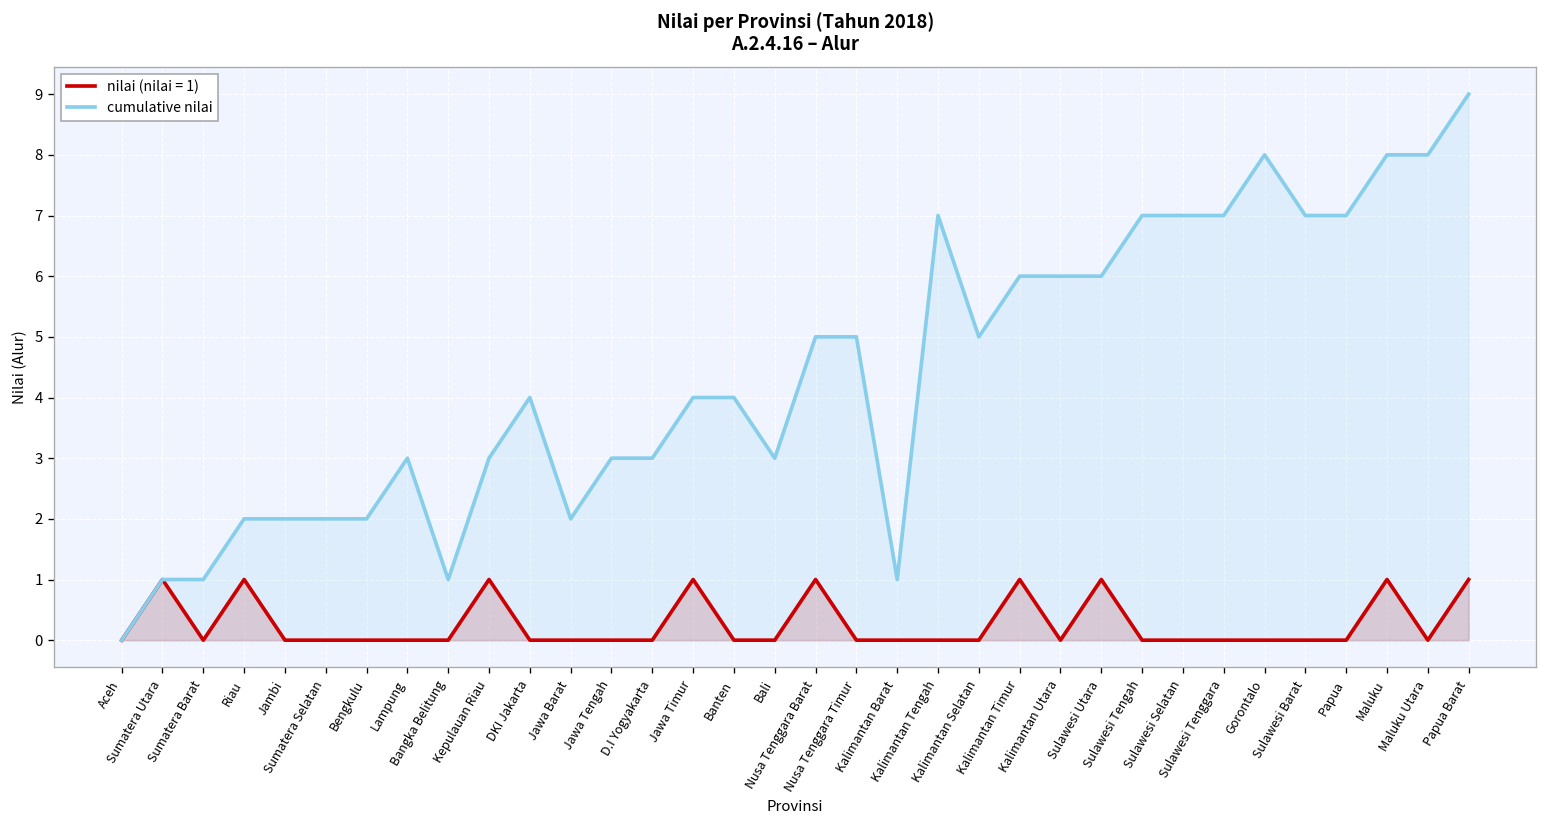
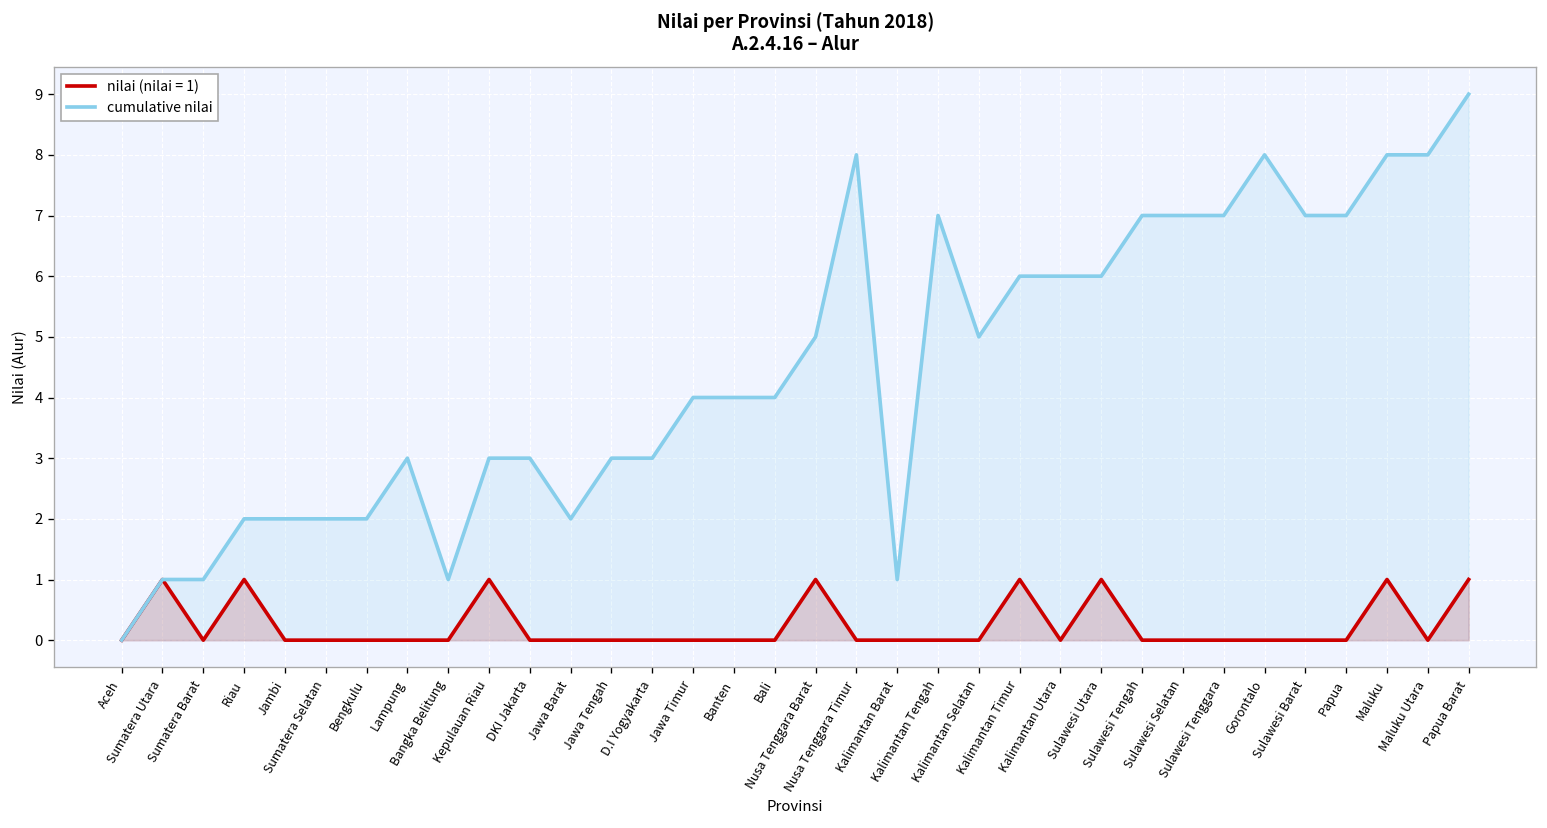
cumulative nilai, DKI Jakarta: 4 -> 3
nilai (nilai = 1), Jawa Timur: 1 -> 0
cumulative nilai, Bali: 3 -> 4
cumulative nilai, Nusa Tenggara Timur: 5 -> 8
